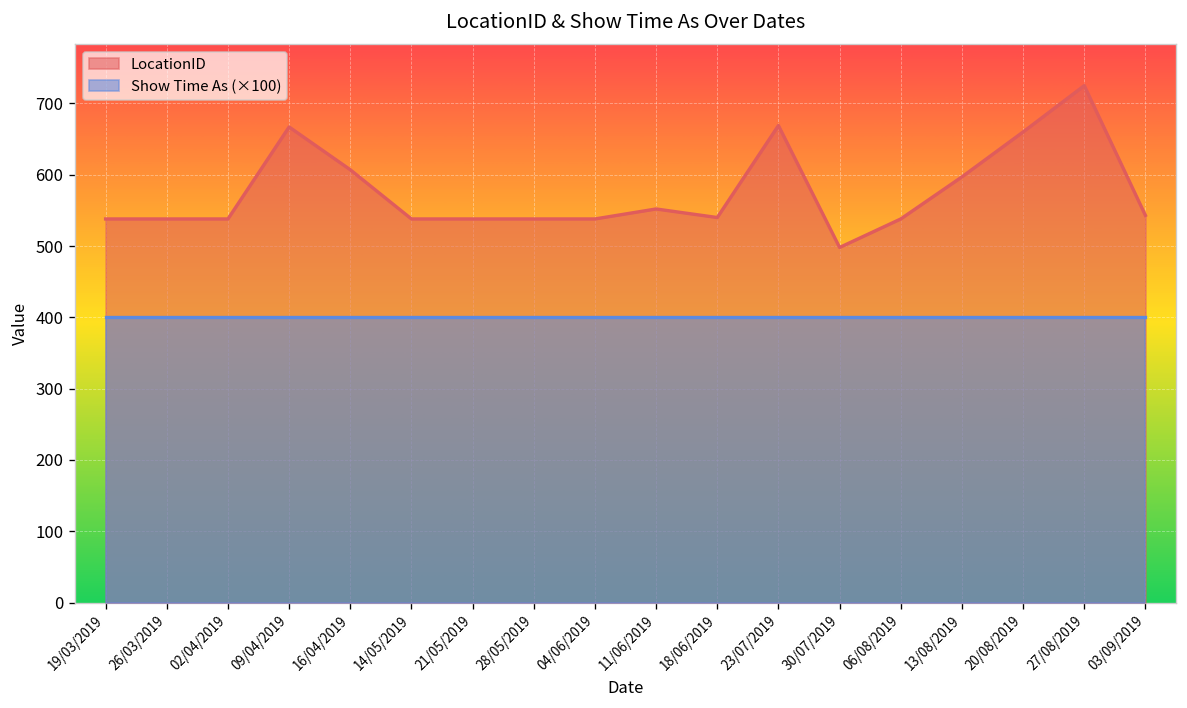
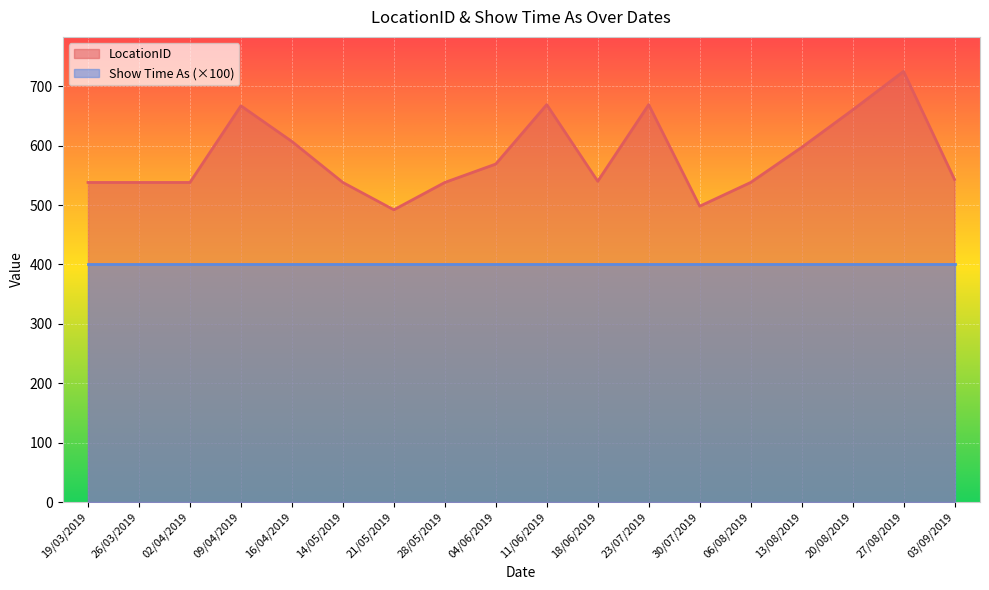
LocationID, 21/05/2019: 540 -> 490
LocationID, 04/06/2019: 540 -> 570
LocationID, 11/06/2019: 550 -> 670
